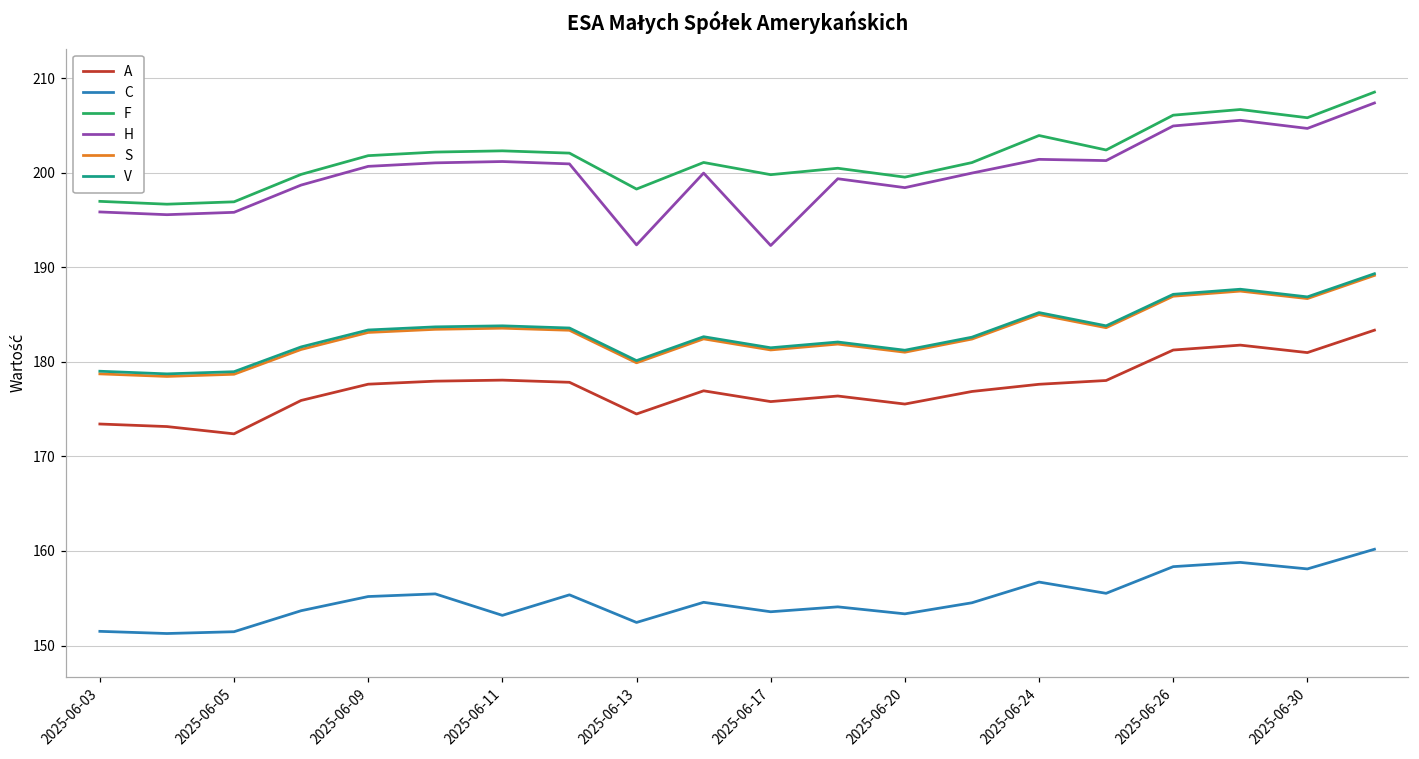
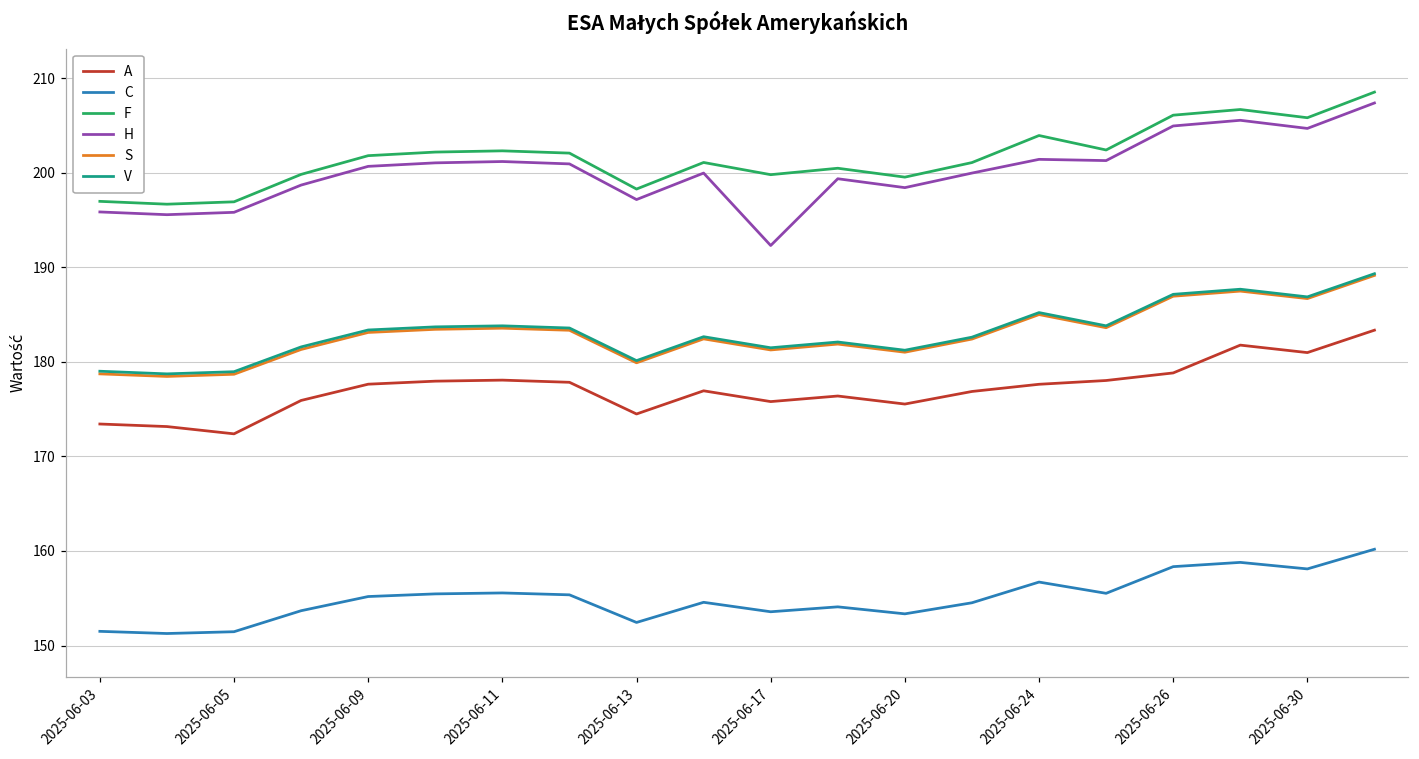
C, 2025-06-11: 153 -> 156
H, 2025-06-13: 192 -> 197
A, 2025-06-26: 181 -> 179
